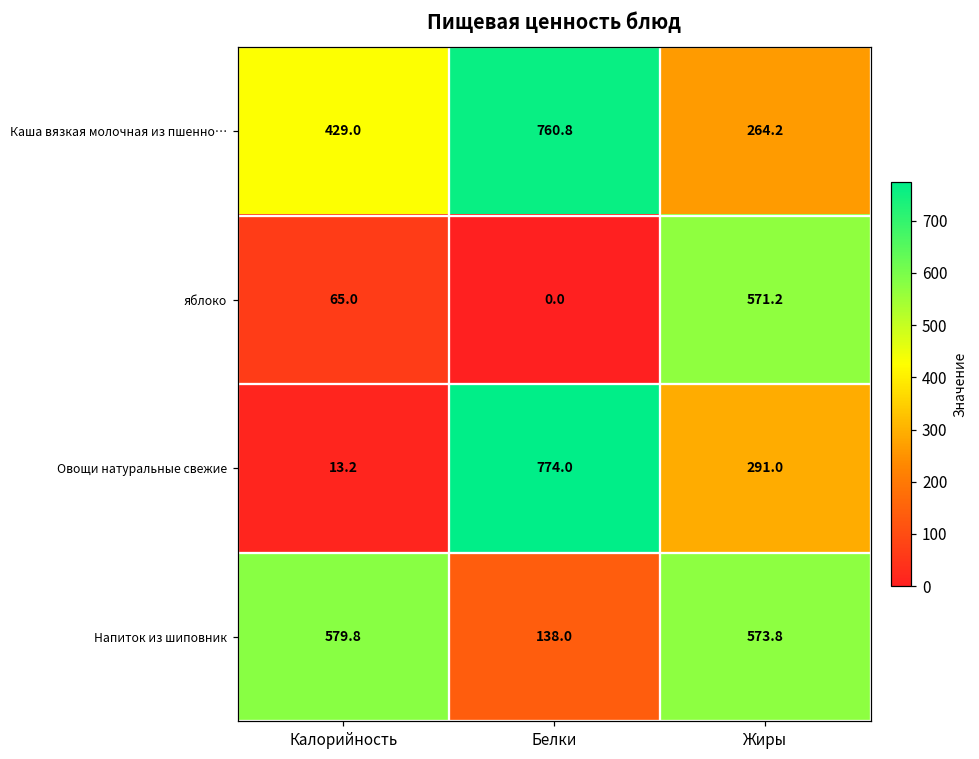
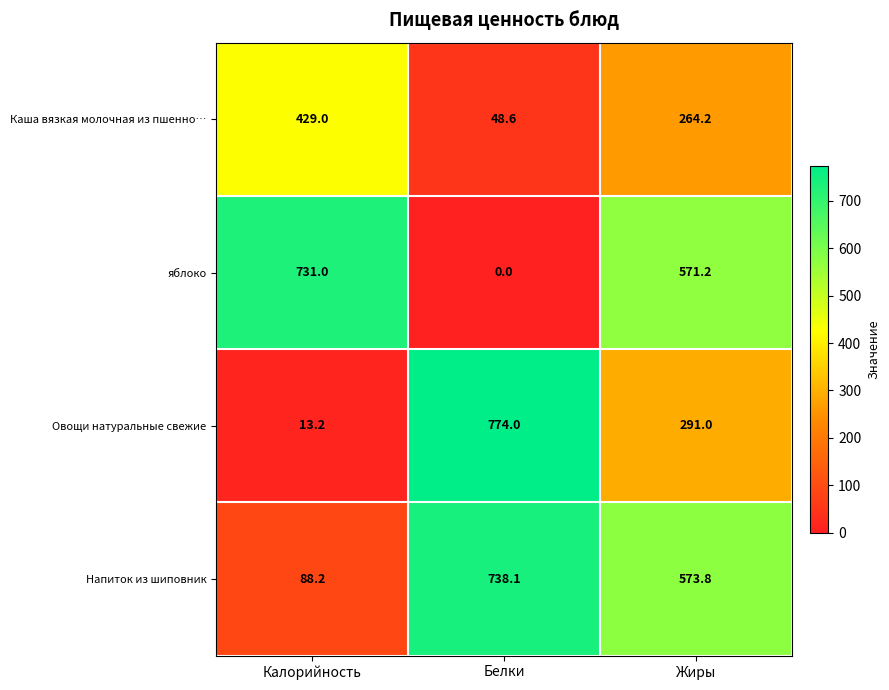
Каша вязкая молочная из пшенно…, Белки: 760.8 -> 48.6
яблоко, Калорийность: 65.0 -> 731.0
Напиток из шиповник, Калорийность: 579.8 -> 88.2
Напиток из шиповник, Белки: 138.0 -> 738.1
